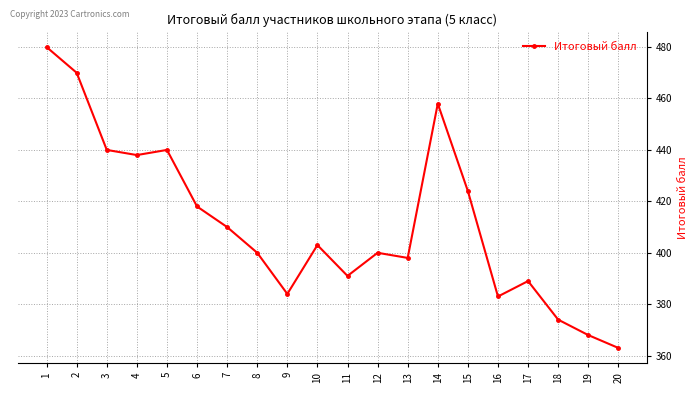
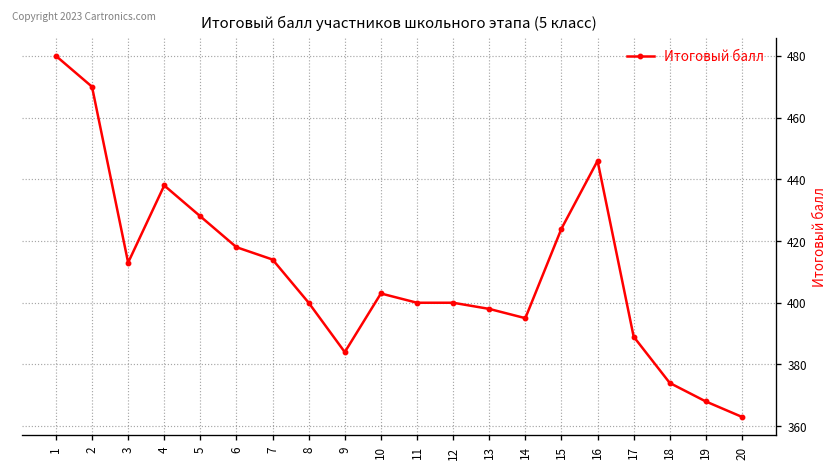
3: 440 -> 413
5: 440 -> 428
7: 410 -> 414
11: 391 -> 400
14: 458 -> 395
16: 383 -> 446
